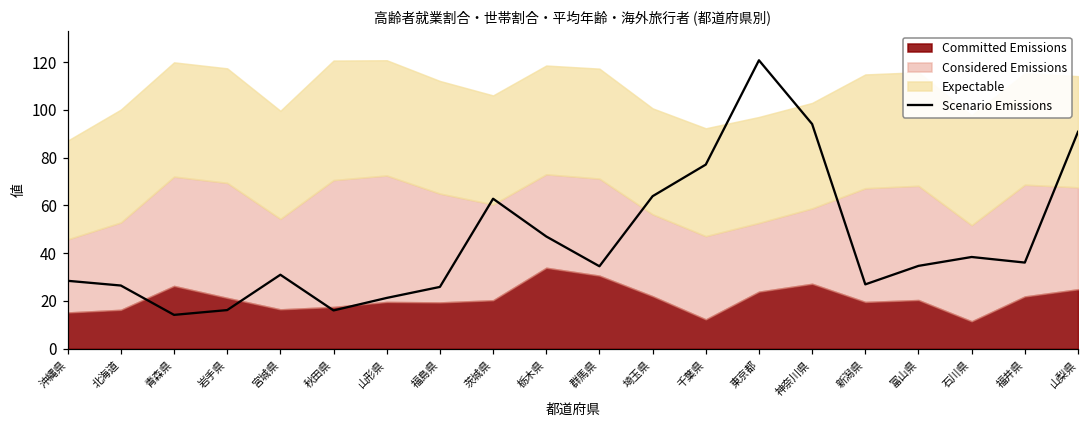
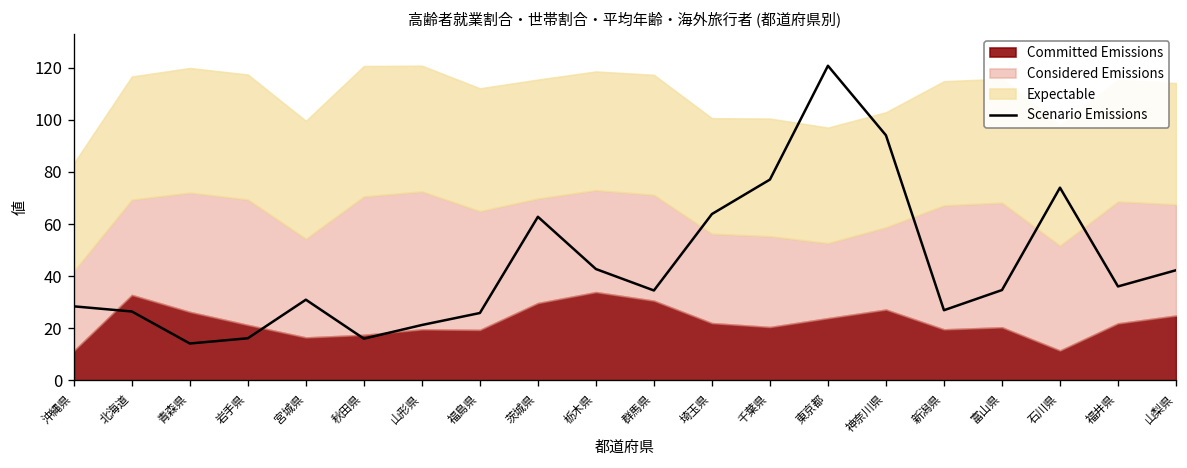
Committed Emissions, 沖縄県: 15 -> 11
Committed Emissions, 北海道: 16 -> 33
Committed Emissions, 茨城県: 20 -> 30
Scenario Emissions, 栃木県: 47 -> 43
Committed Emissions, 千葉県: 12 -> 21
Scenario Emissions, 石川県: 38 -> 74
Scenario Emissions, 山梨県: 91 -> 42
